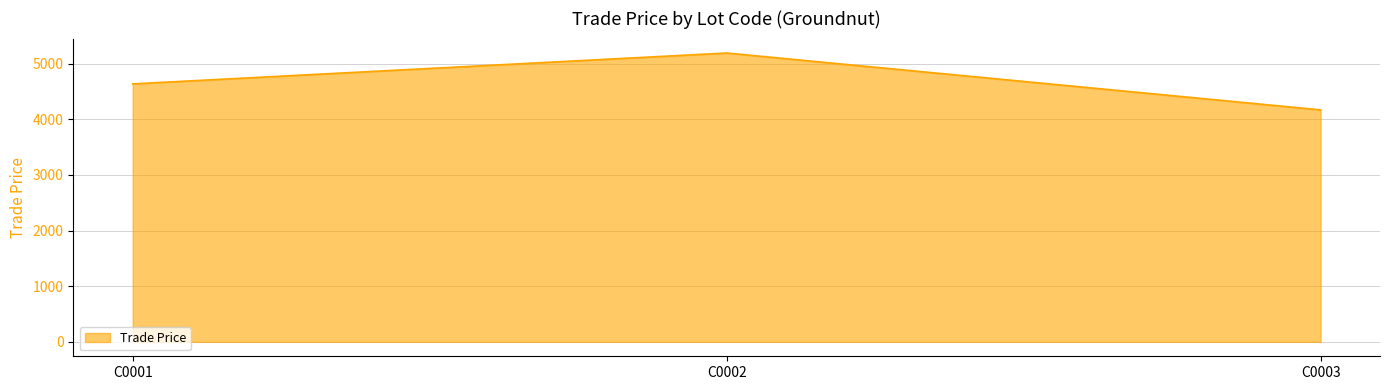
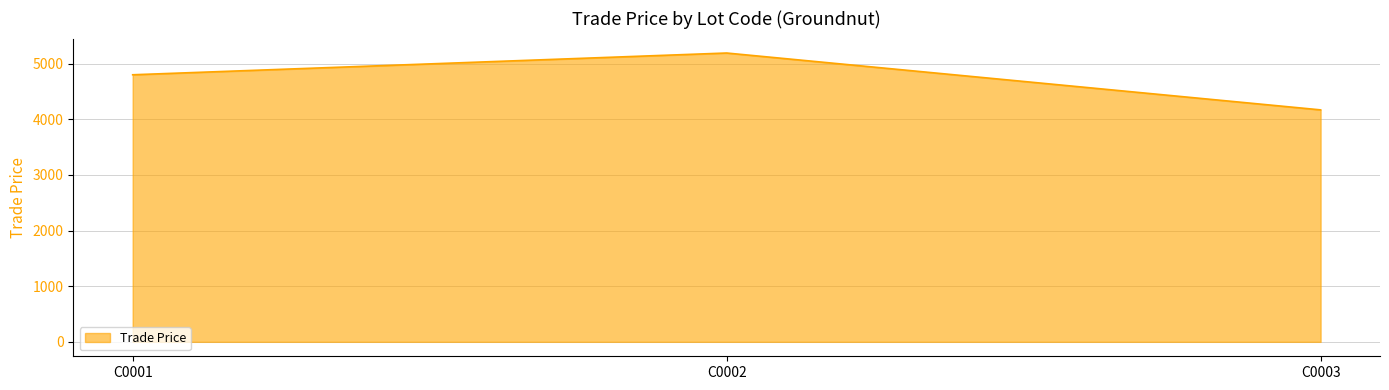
C0001: 4600 -> 4800
